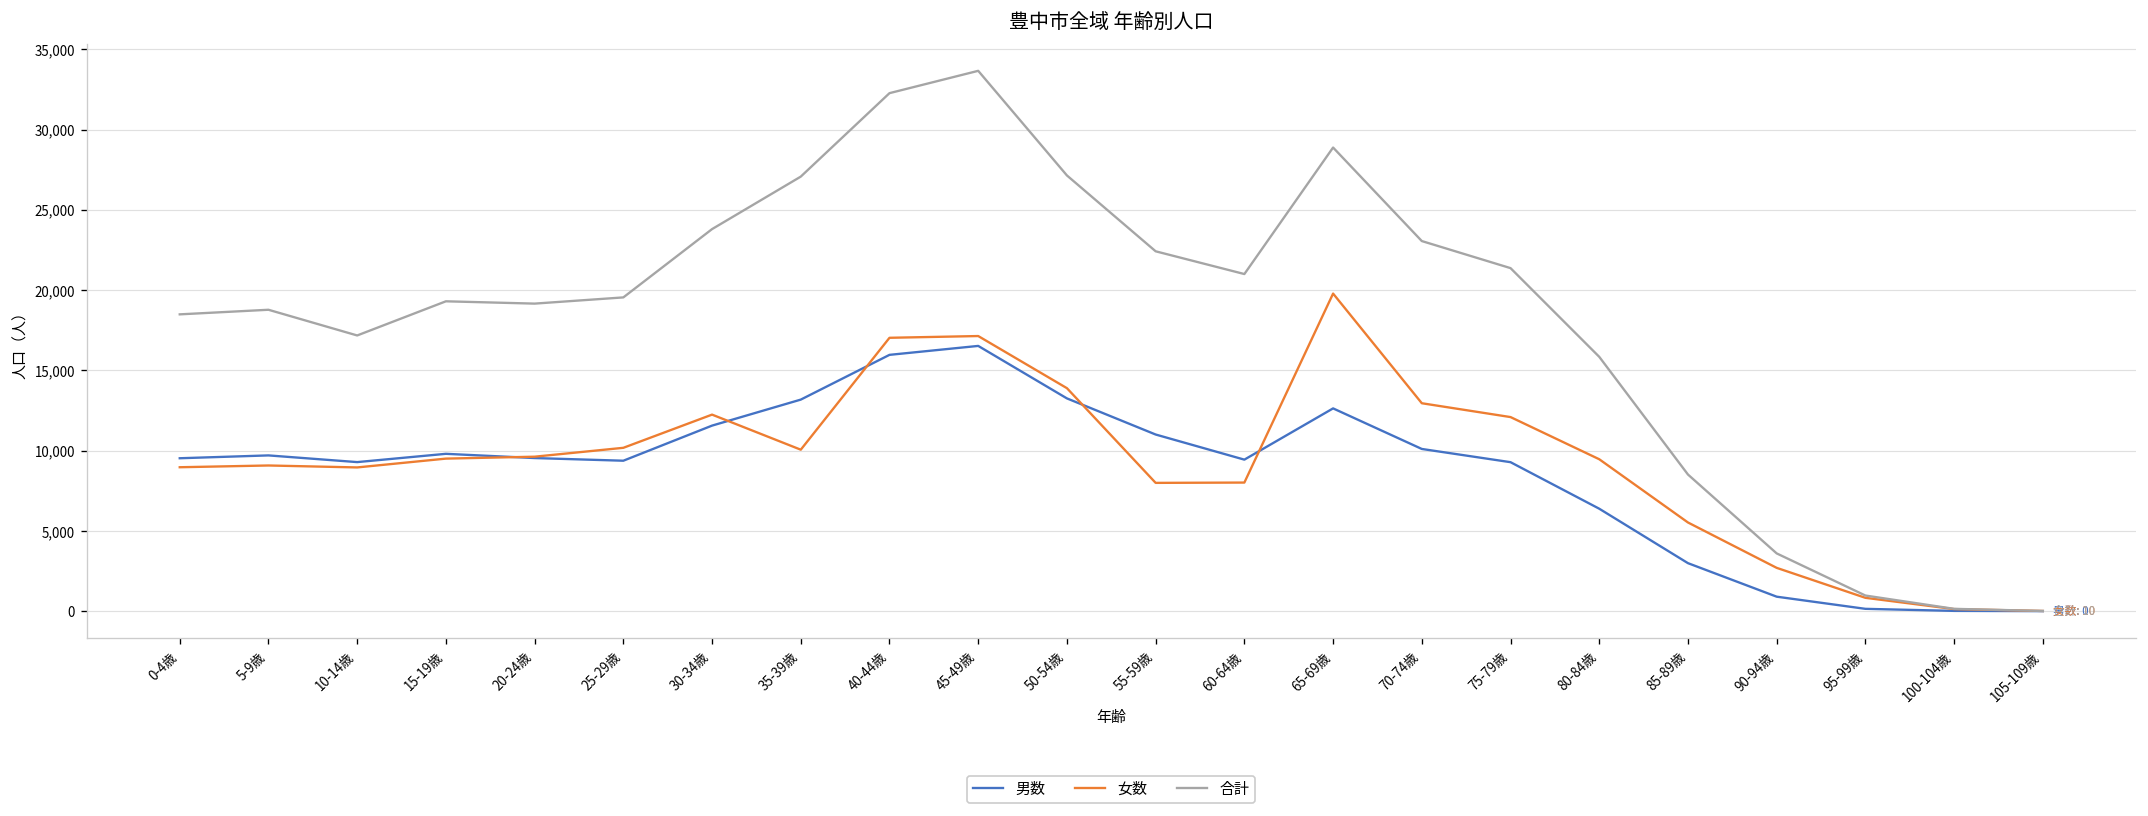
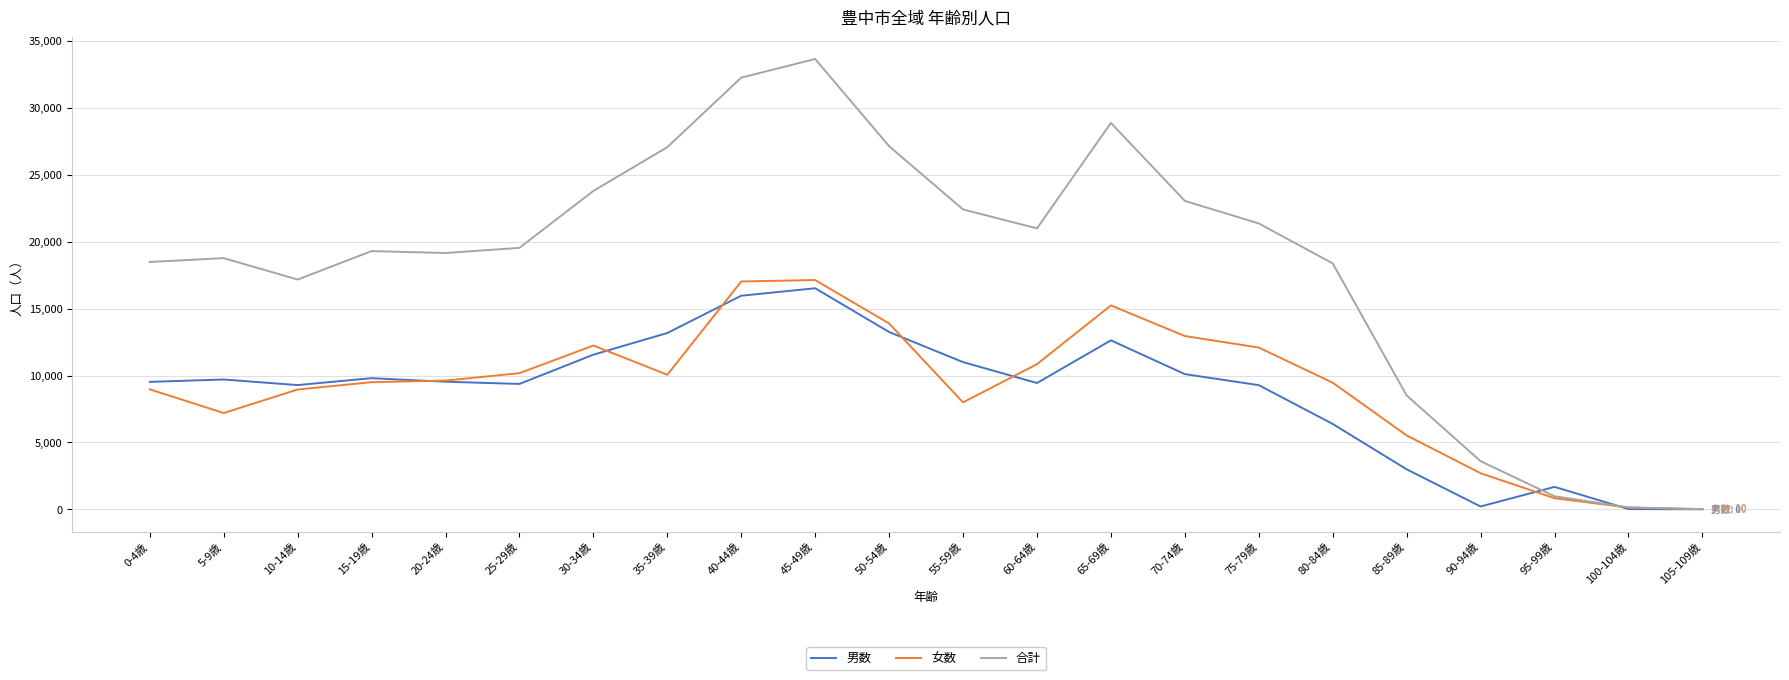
女数, 5-9歳: 9,100 -> 7,200
女数, 60-64歳: 8,000 -> 10,800
女数, 65-69歳: 19,800 -> 15,200
合計, 80-84歳: 15,800 -> 18,400
男数, 90-94歳: 900 -> 200
男数, 95-99歳: 100 -> 1,700
